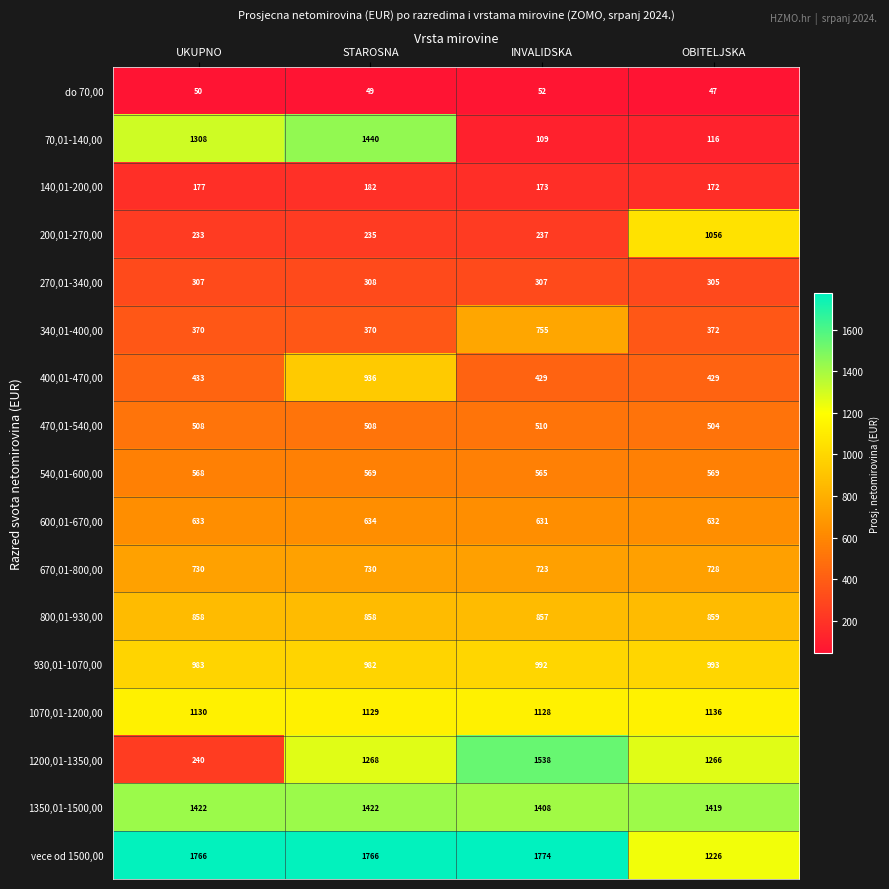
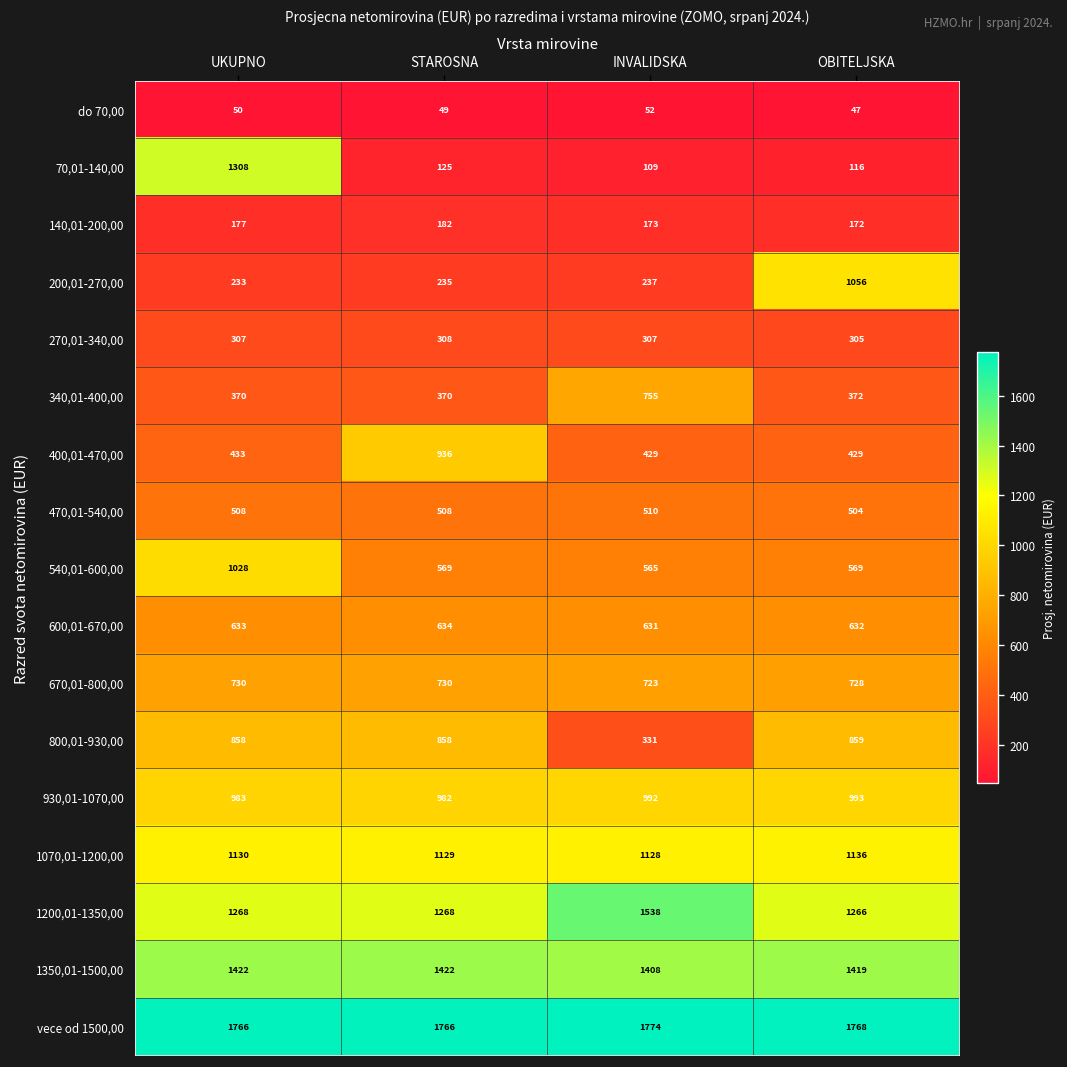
70,01-140,00, STAROSNA: 1440 -> 125
540,01-600,00, UKUPNO: 568 -> 1028
800,01-930,00, INVALIDSKA: 857 -> 331
1200,01-1350,00, UKUPNO: 240 -> 1268
vece od 1500,00, OBITELJSKA: 1226 -> 1768
